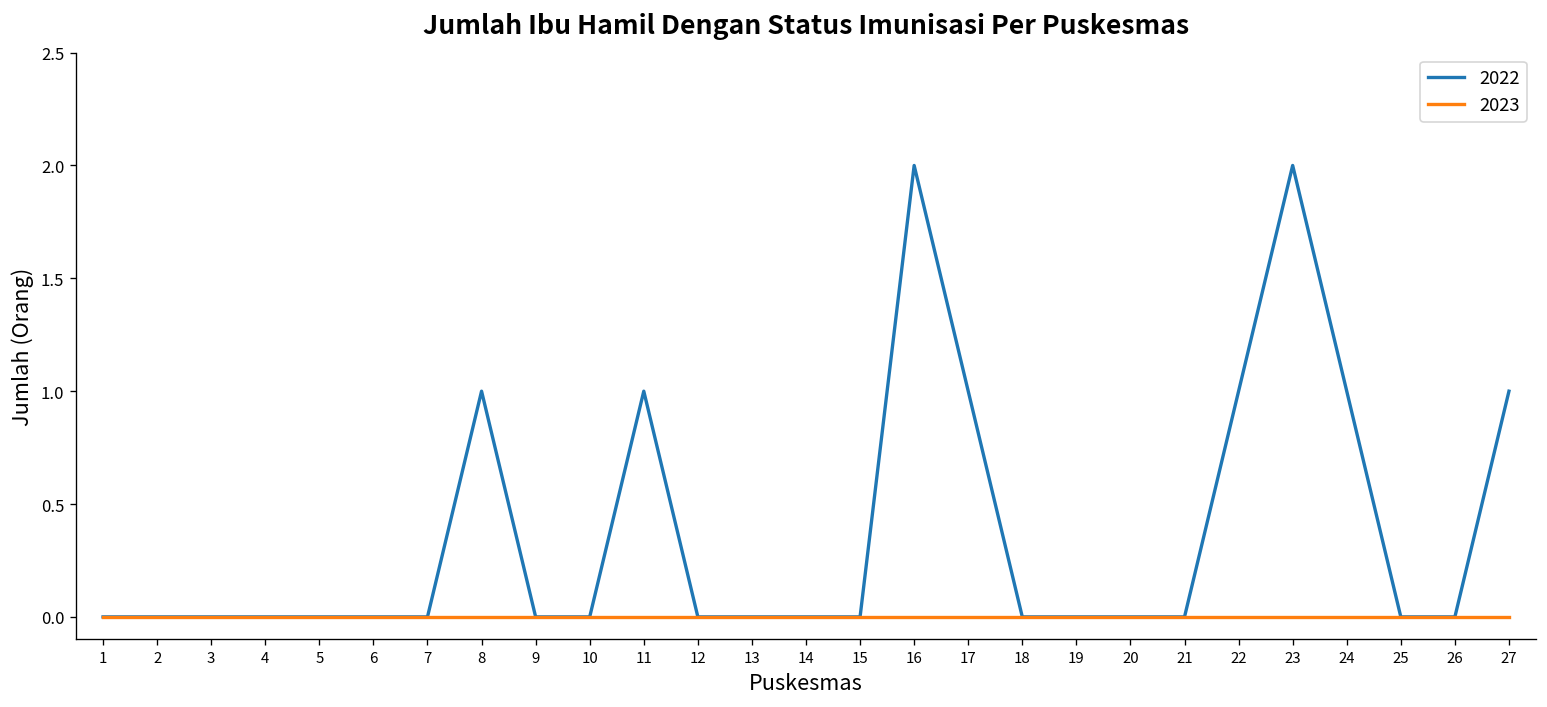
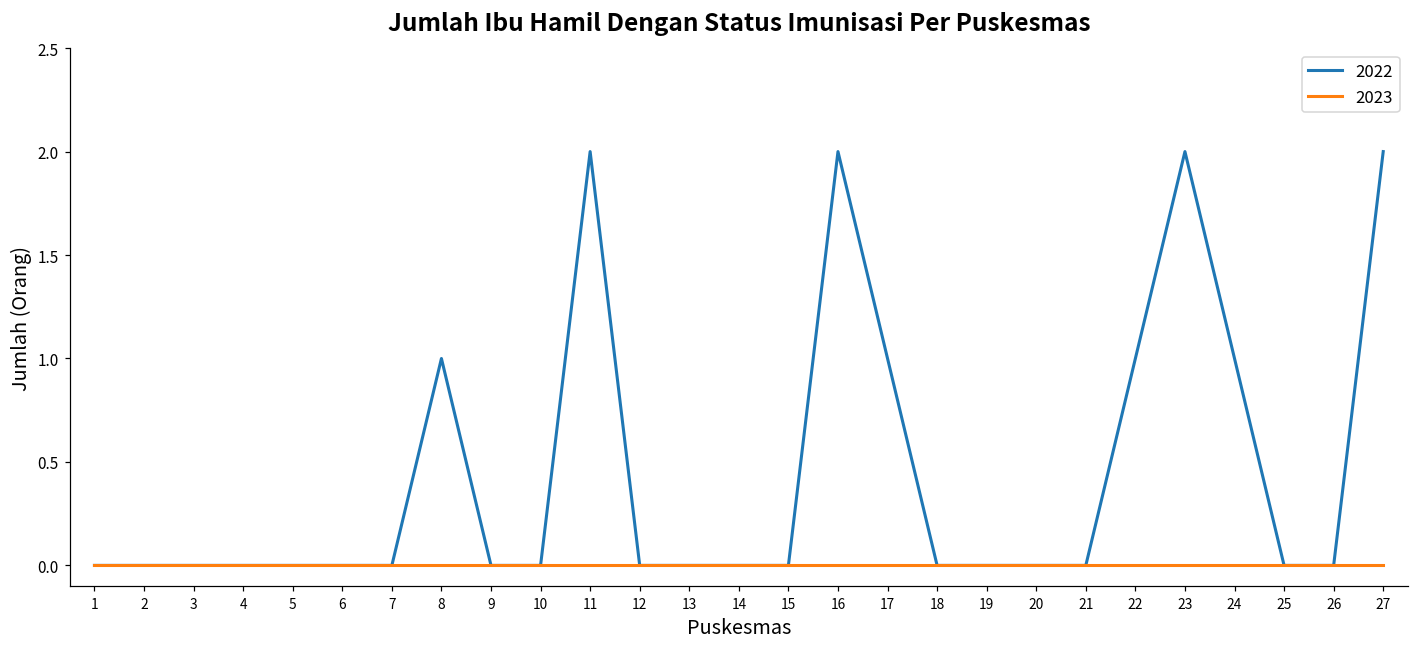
2022, 11: 1 -> 2
2022, 27: 1 -> 2
